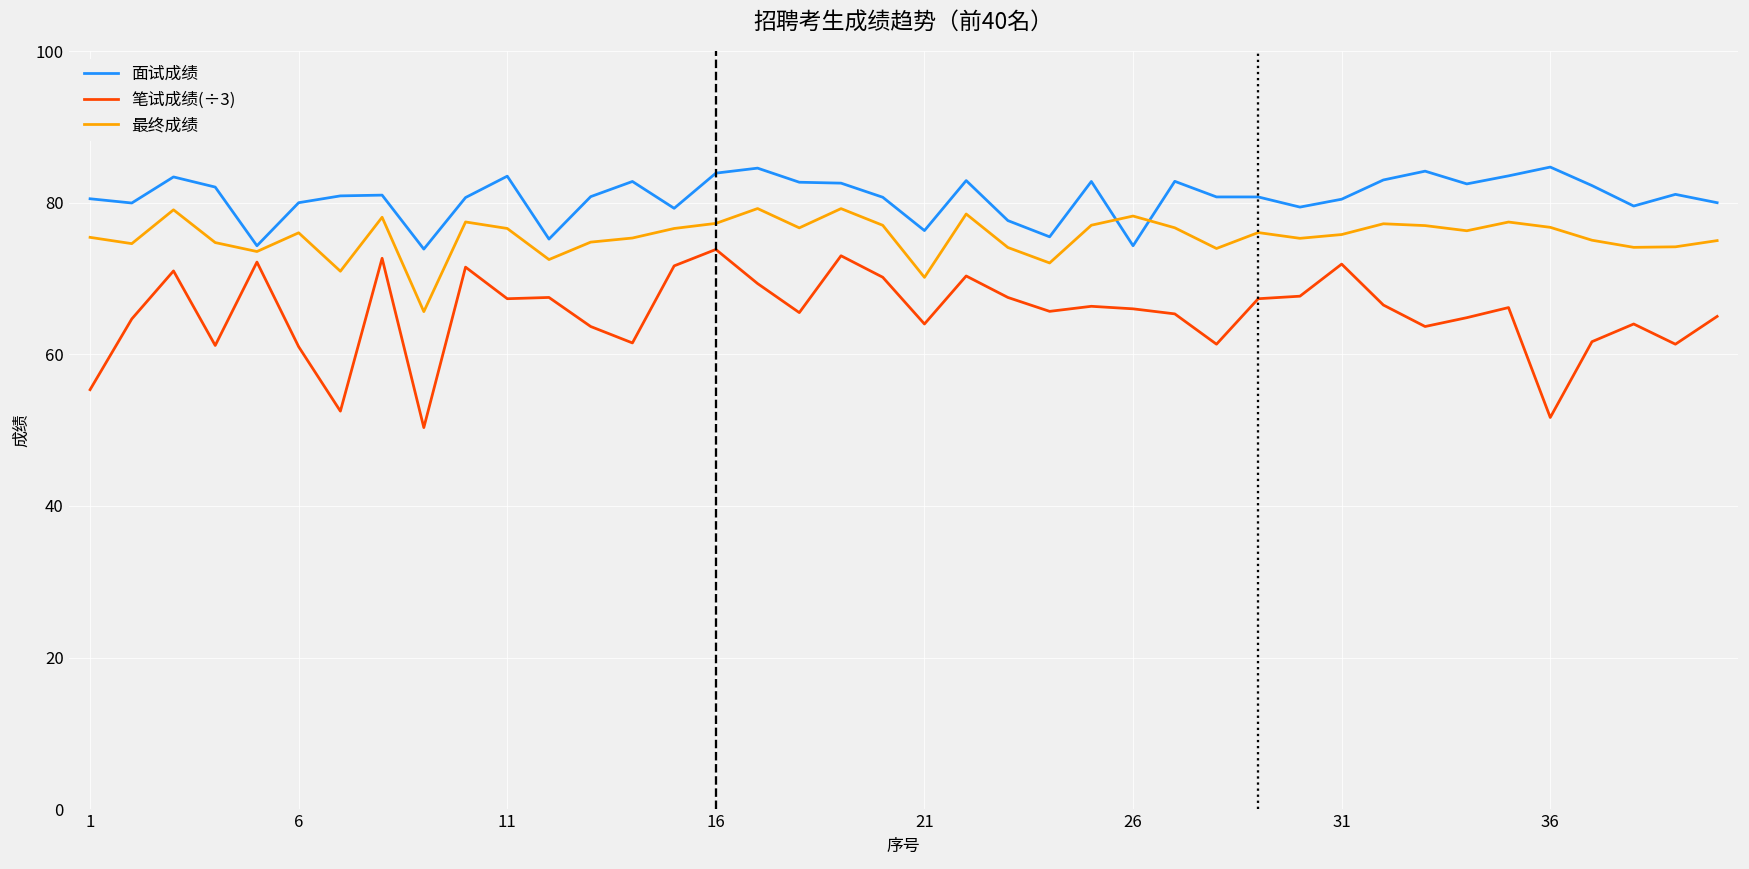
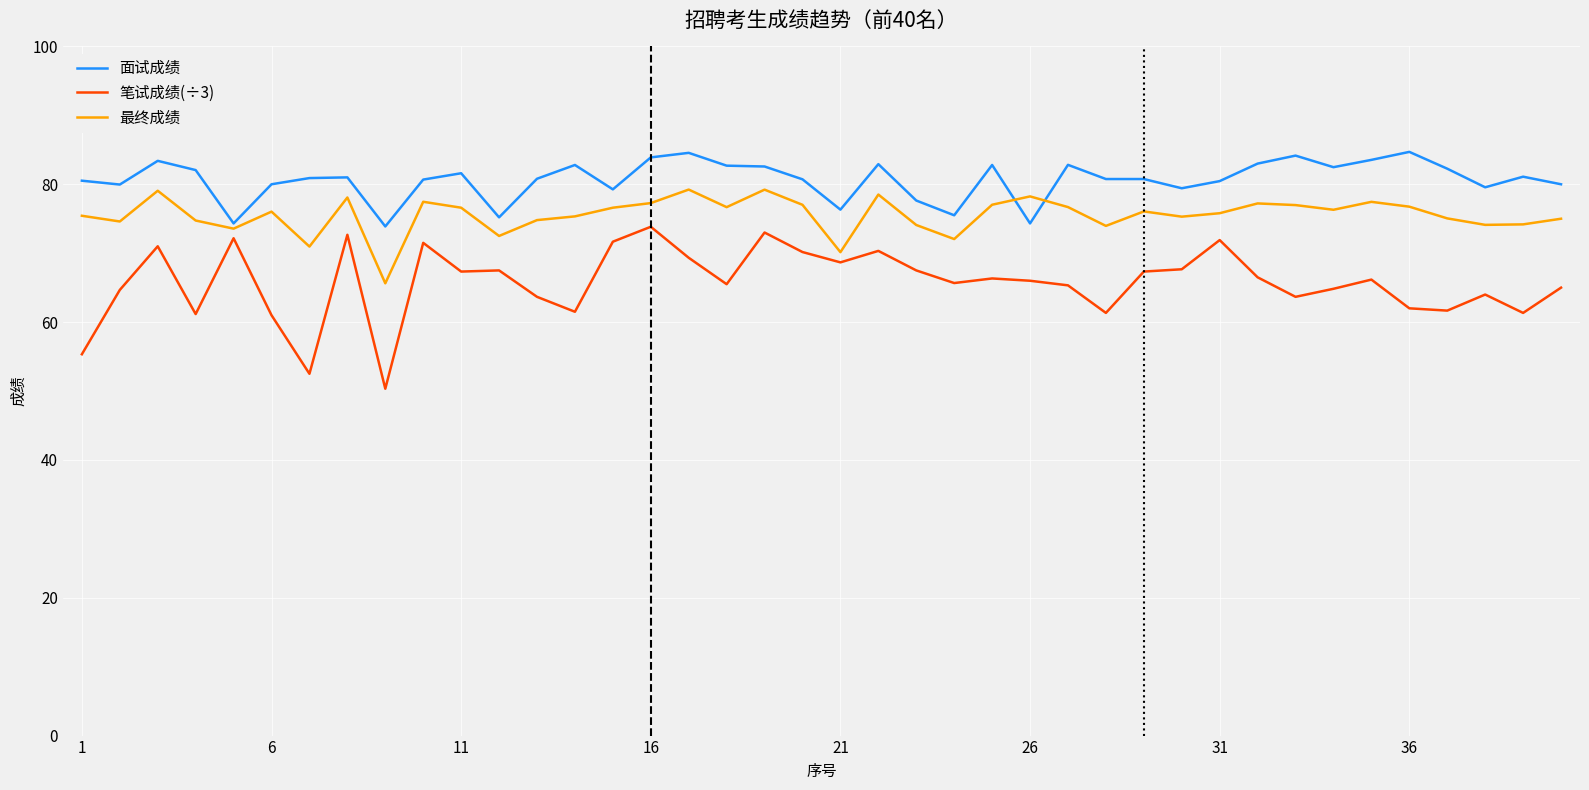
面试成绩, 11: 84 -> 82
笔试成绩(÷3), 21: 64 -> 69
笔试成绩(÷3), 36: 52 -> 62
